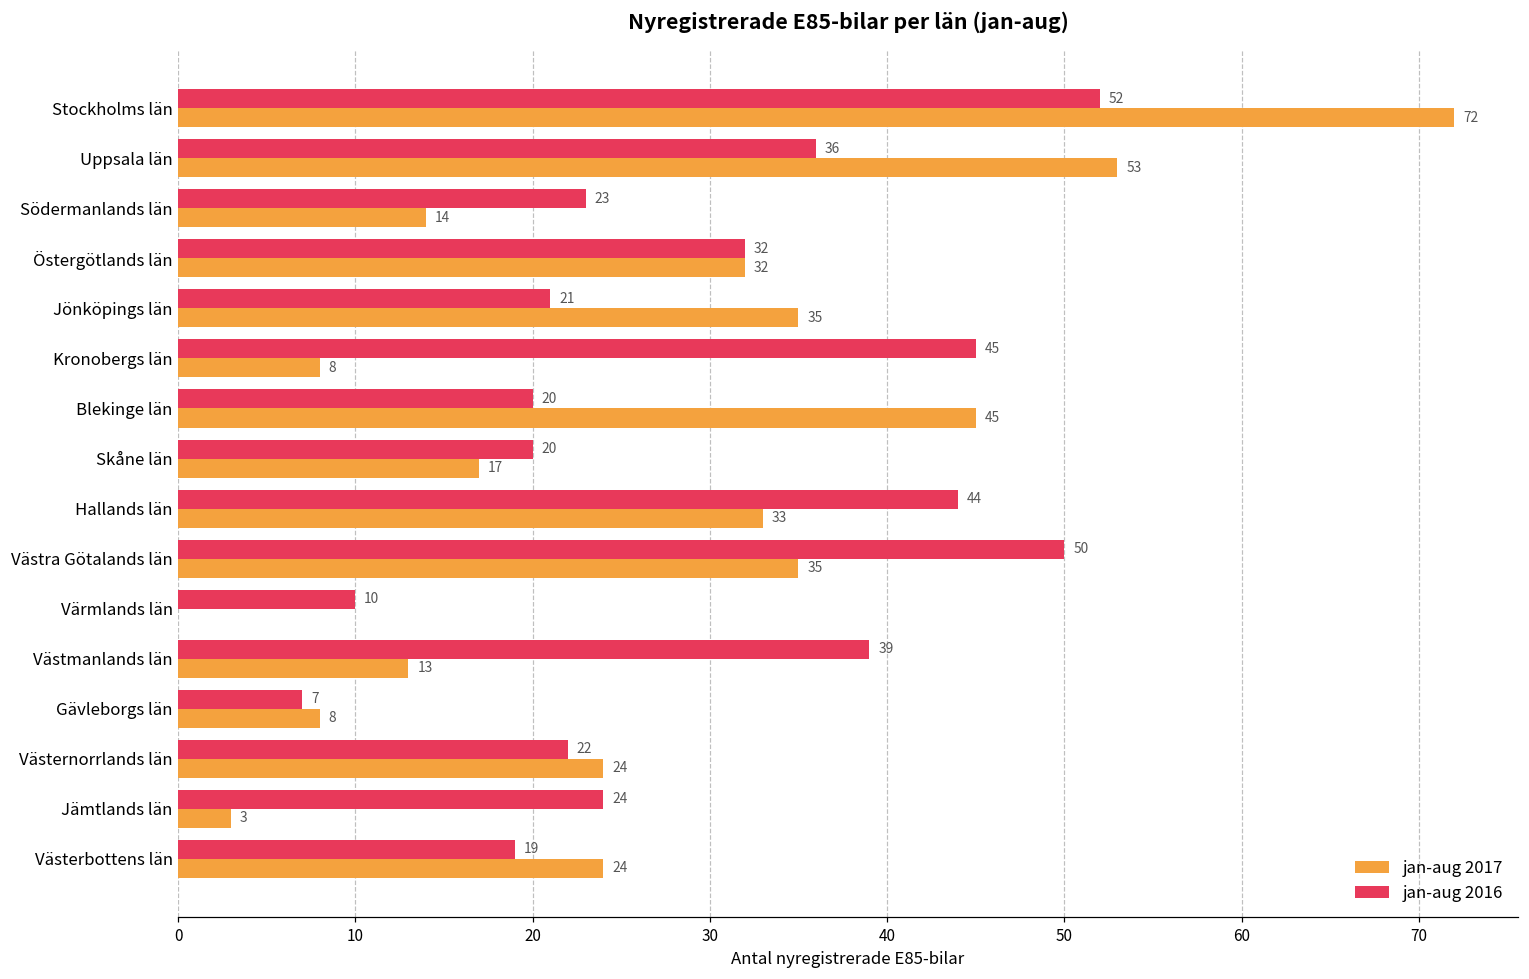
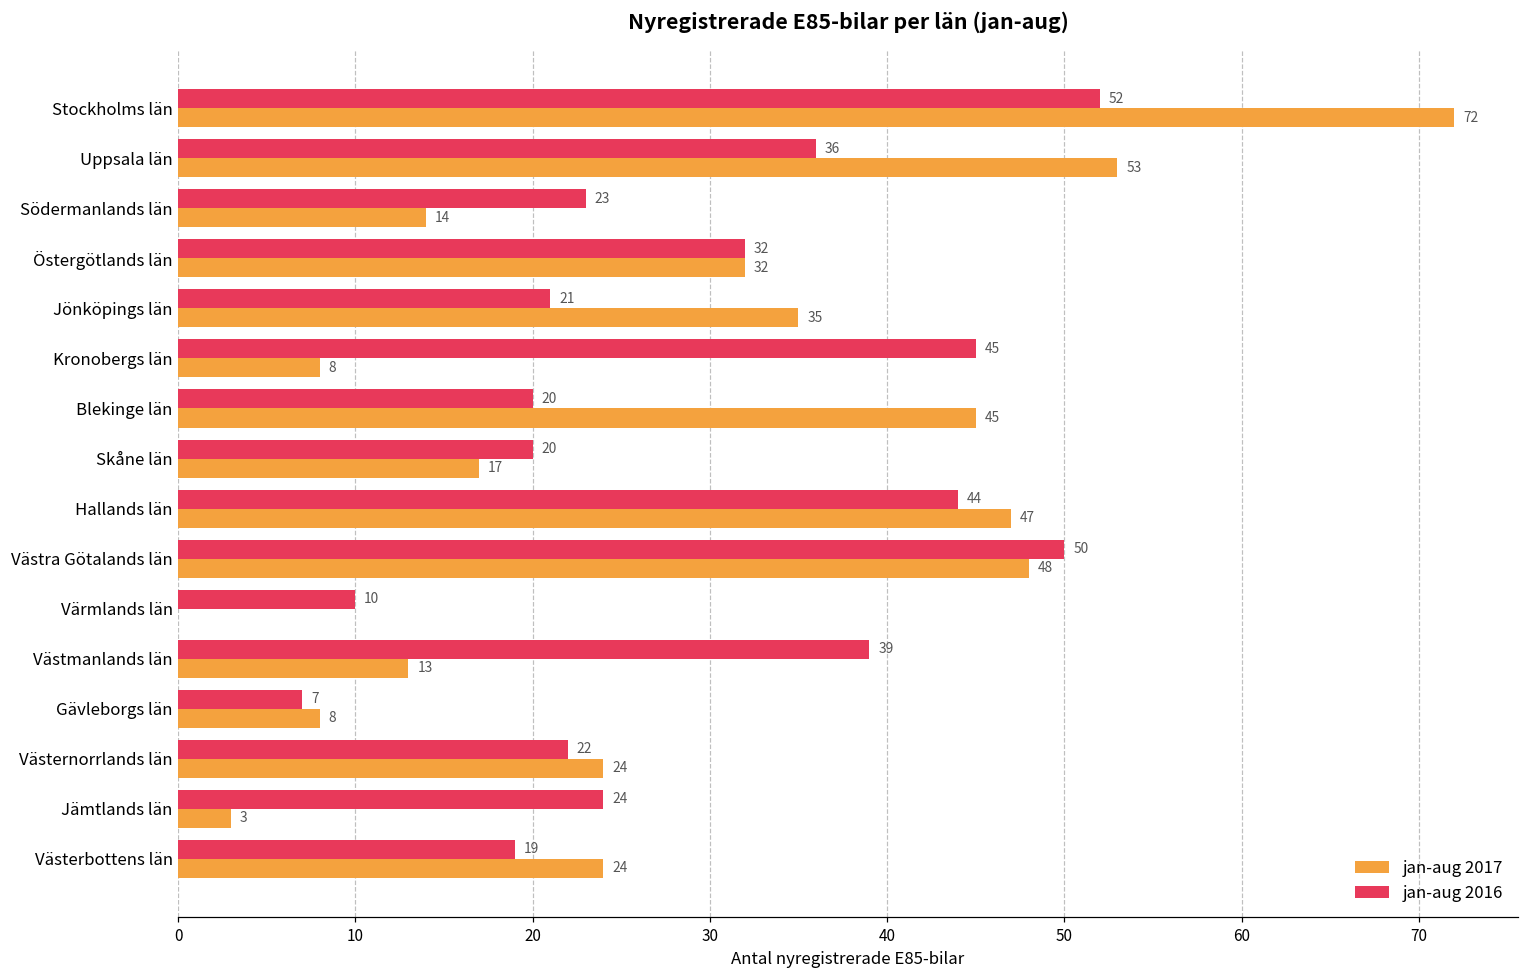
jan-aug 2017, Hallands län: 33 -> 47
jan-aug 2017, Västra Götalands län: 35 -> 48
